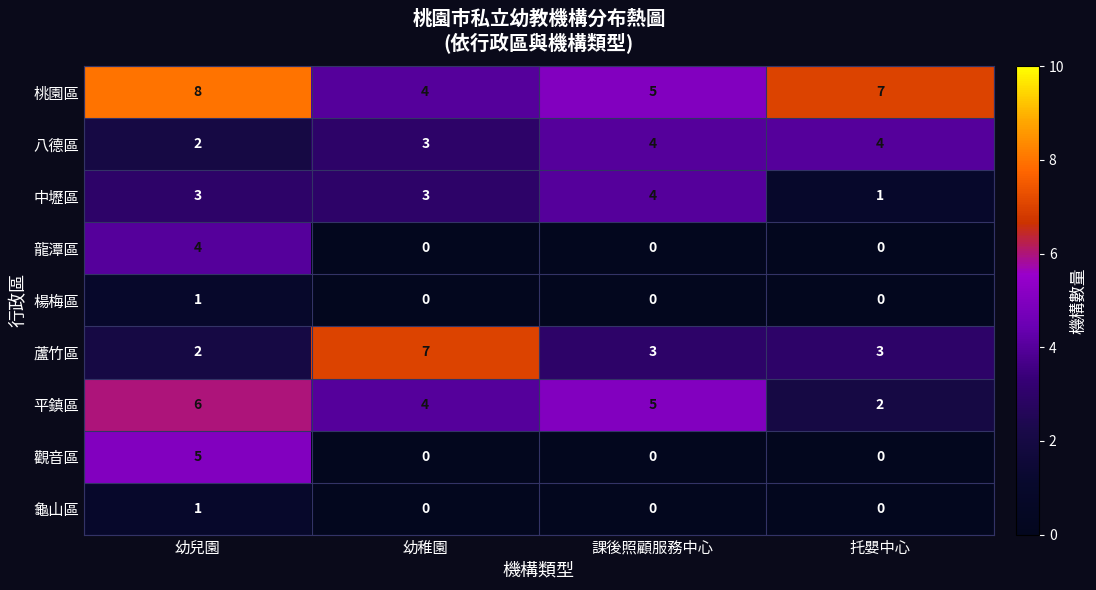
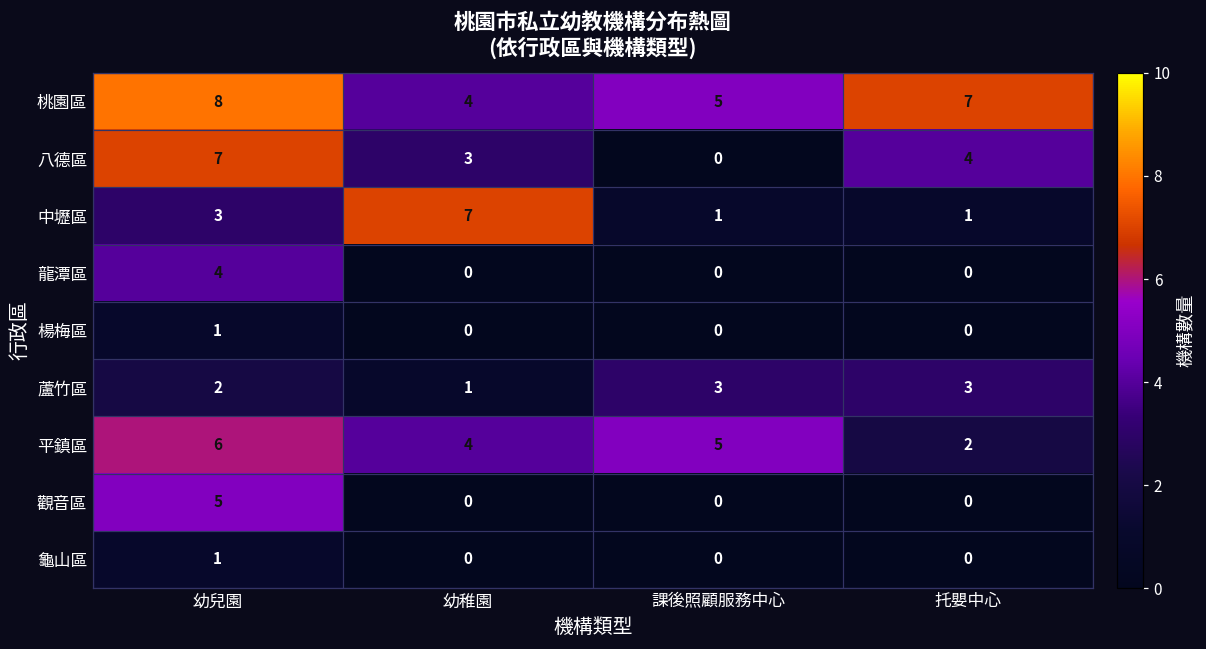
八德區, 幼兒園: 2 -> 7
八德區, 課後照顧服務中心: 4 -> 0
中壢區, 幼稚園: 3 -> 7
中壢區, 課後照顧服務中心: 4 -> 1
蘆竹區, 幼稚園: 7 -> 1
